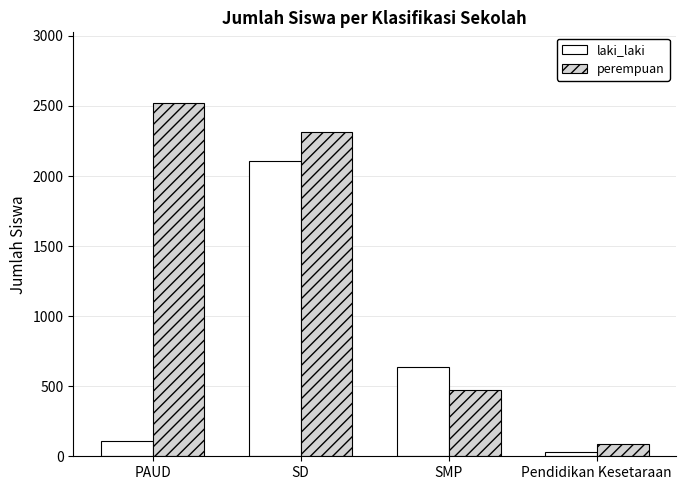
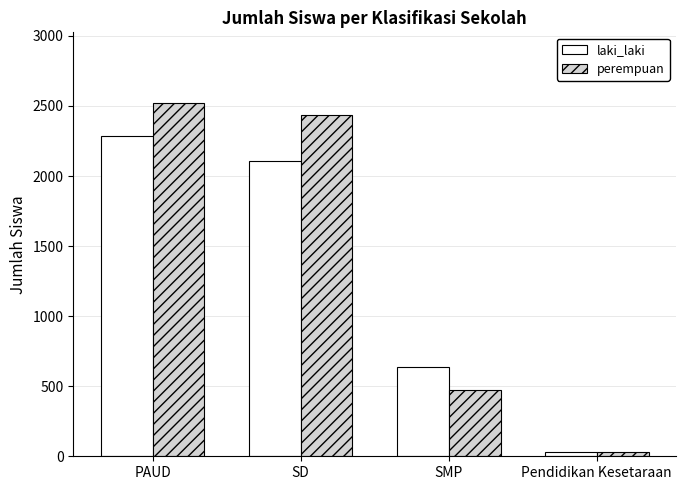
laki_laki, PAUD: 110 -> 2280
perempuan, SD: 2310 -> 2440
perempuan, Pendidikan Kesetaraan: 90 -> 30
